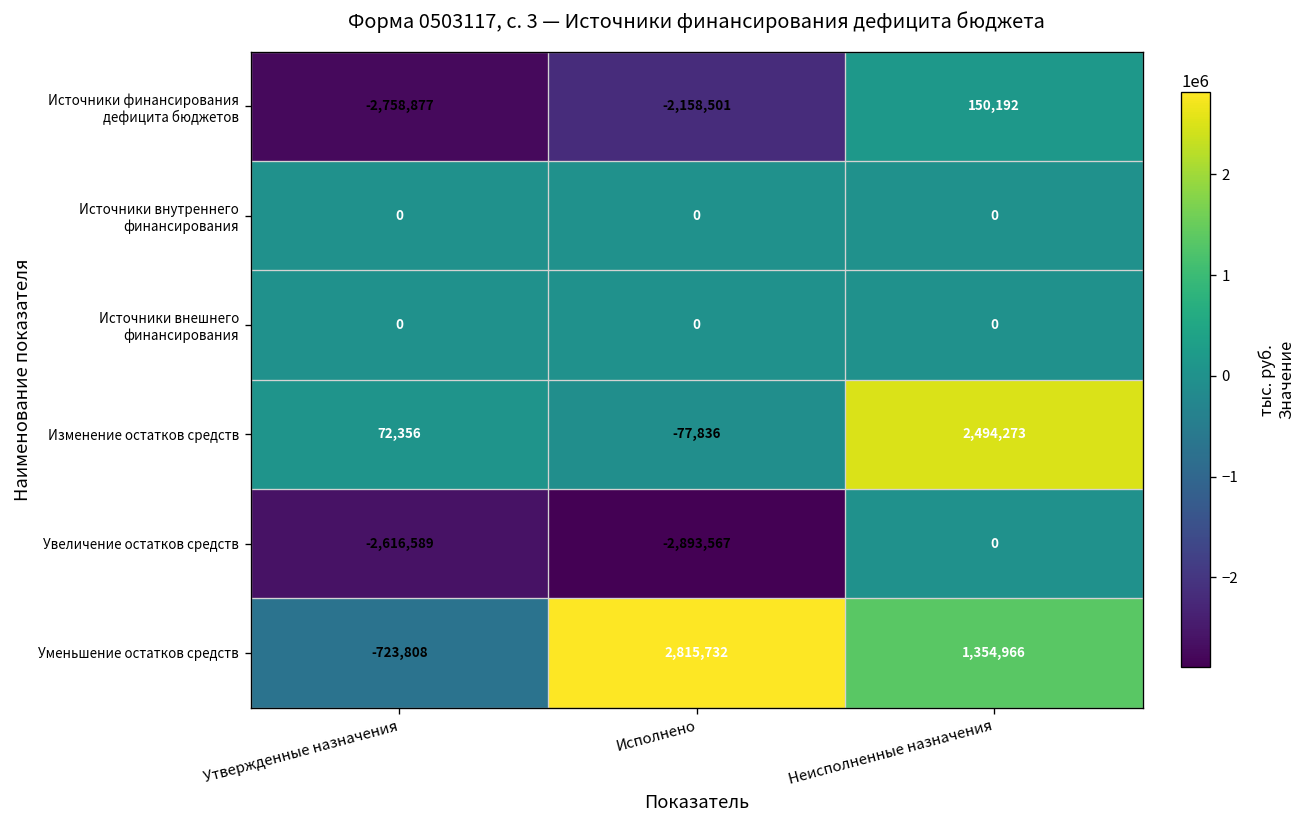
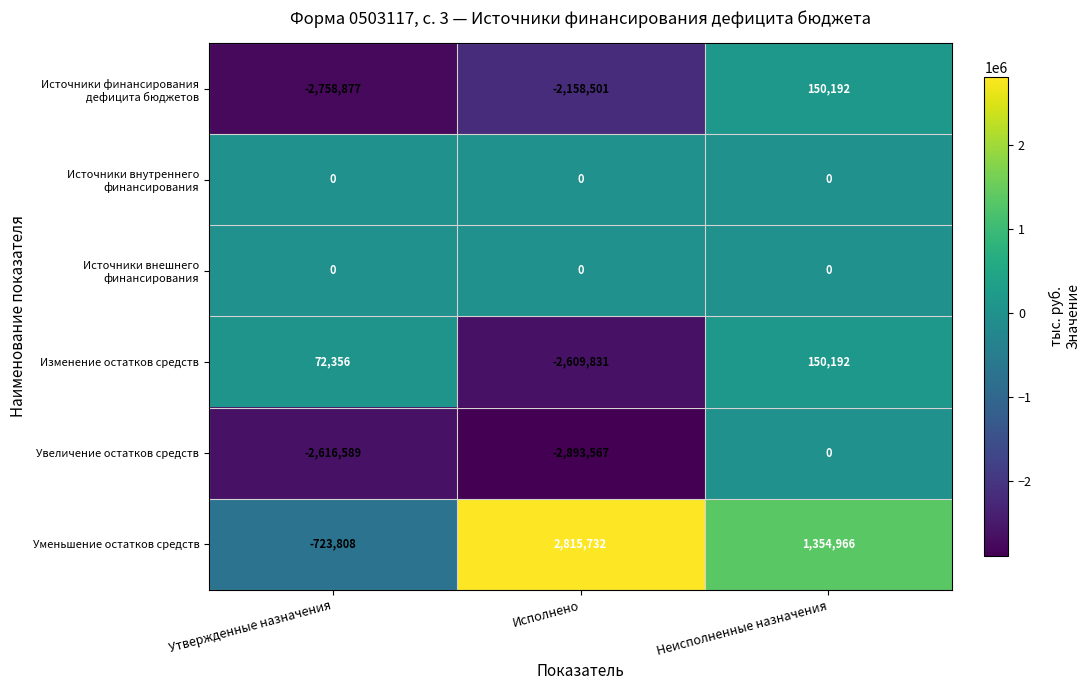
Изменение остатков средств, Исполнено: -77,836 -> -2,609,831
Изменение остатков средств, Неисполненные назначения: 2,494,273 -> 150,192
